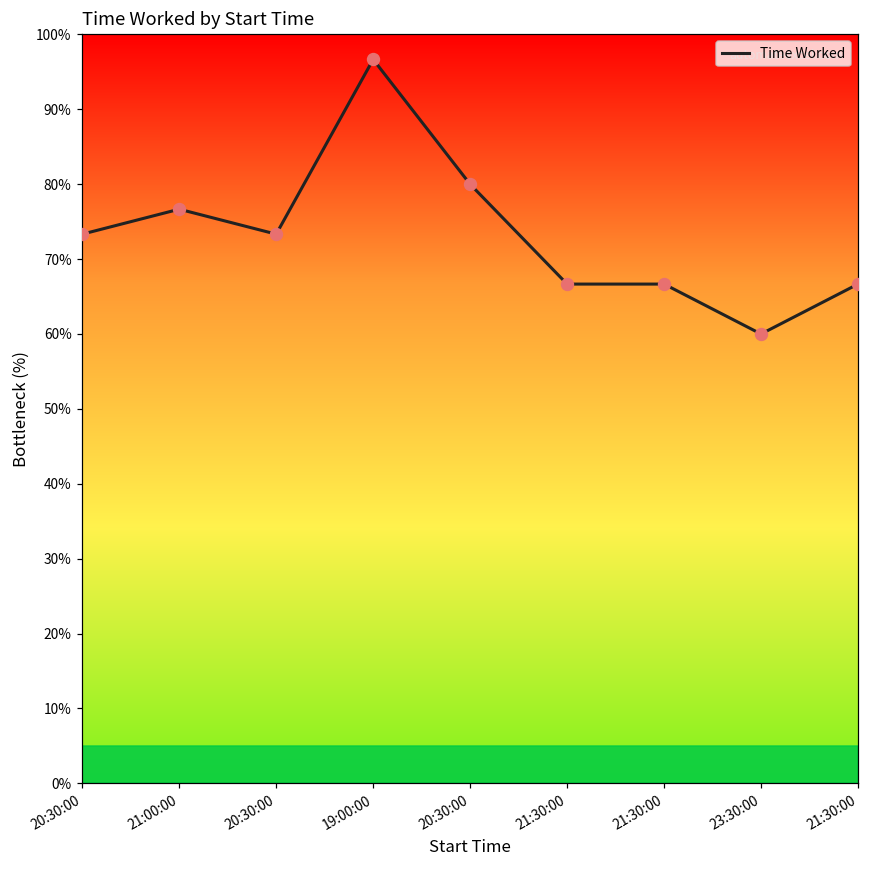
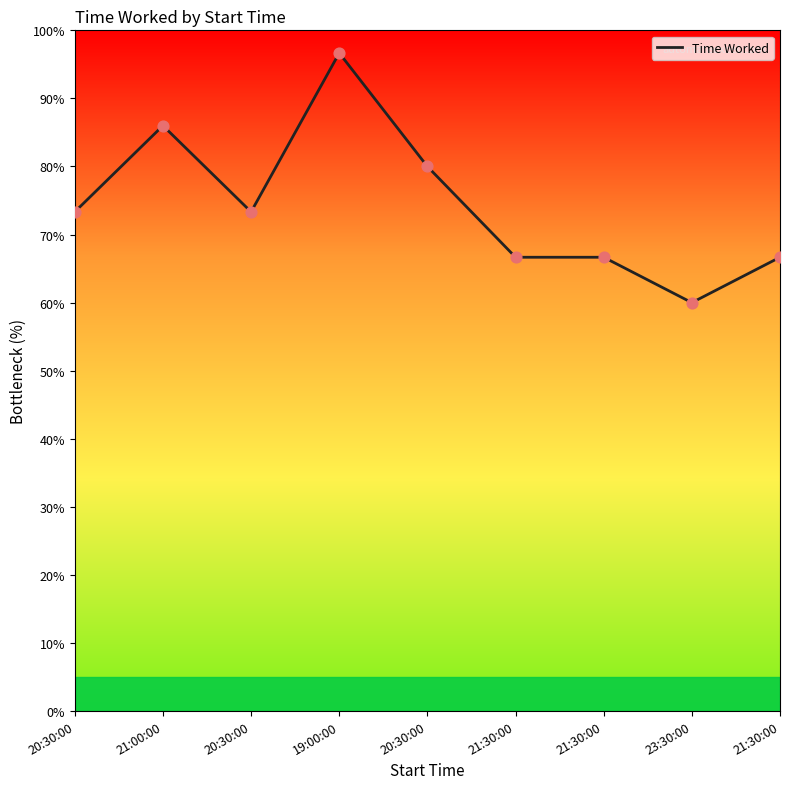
21:00:00: 77% -> 86%
